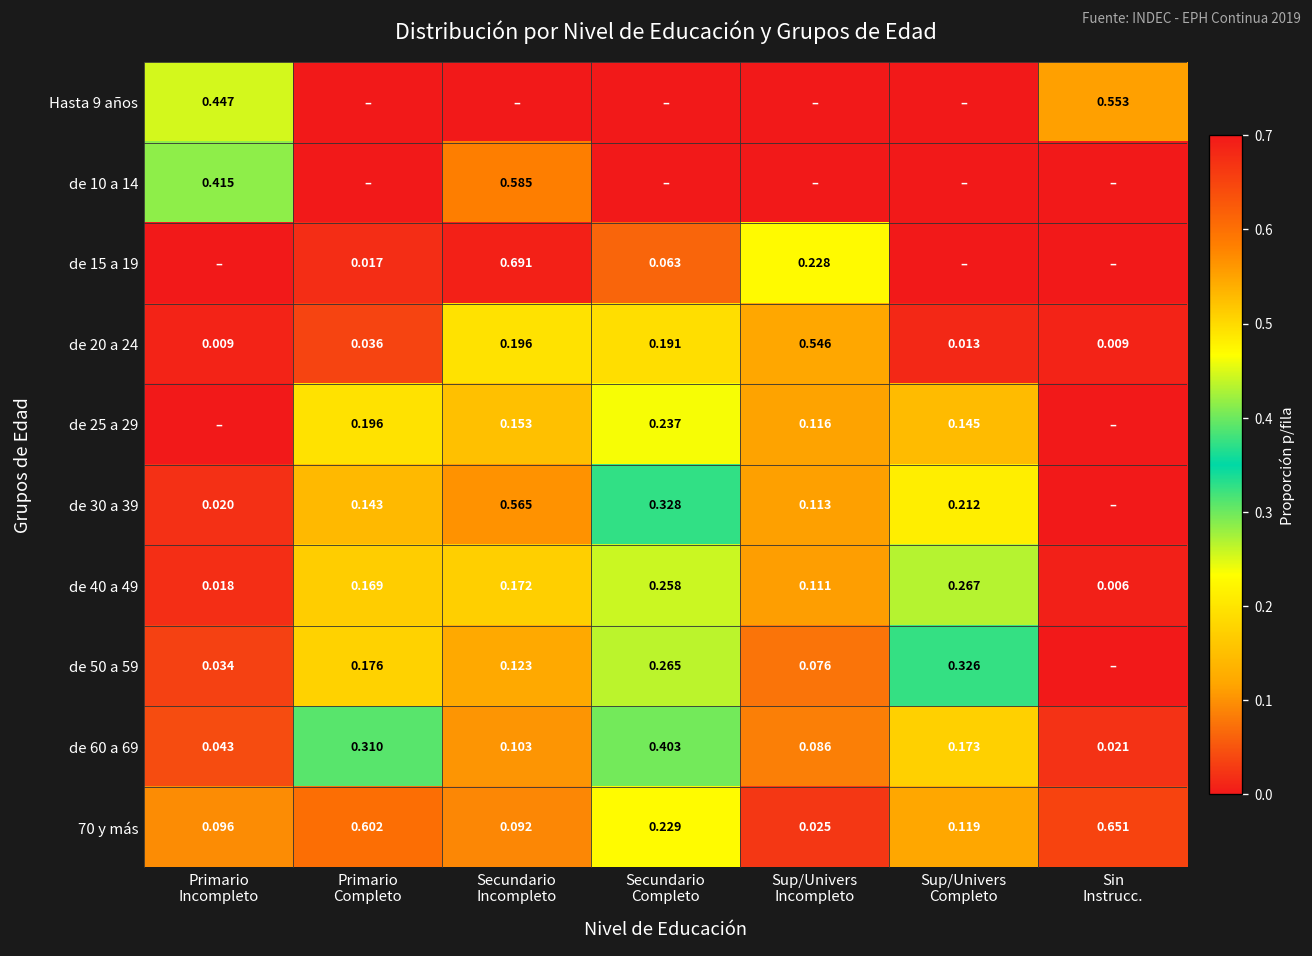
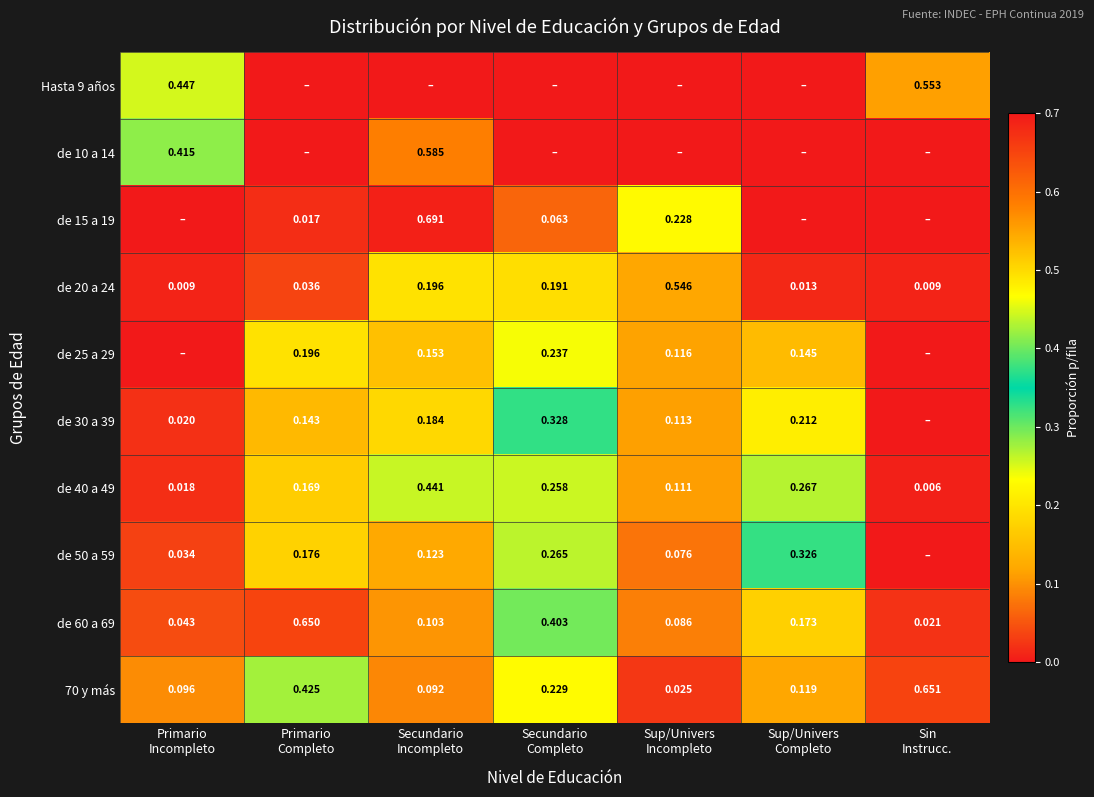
de 30 a 39, Secundario Incompleto: 0.565 -> 0.184
de 40 a 49, Secundario Incompleto: 0.172 -> 0.441
de 60 a 69, Primario Completo: 0.310 -> 0.650
70 y más, Primario Completo: 0.602 -> 0.425
